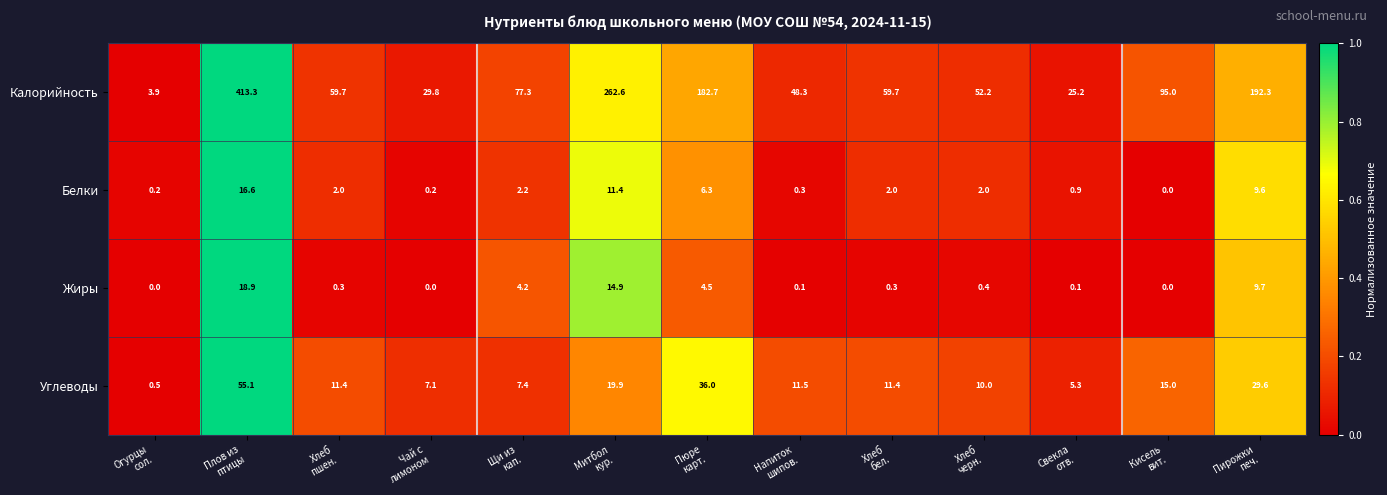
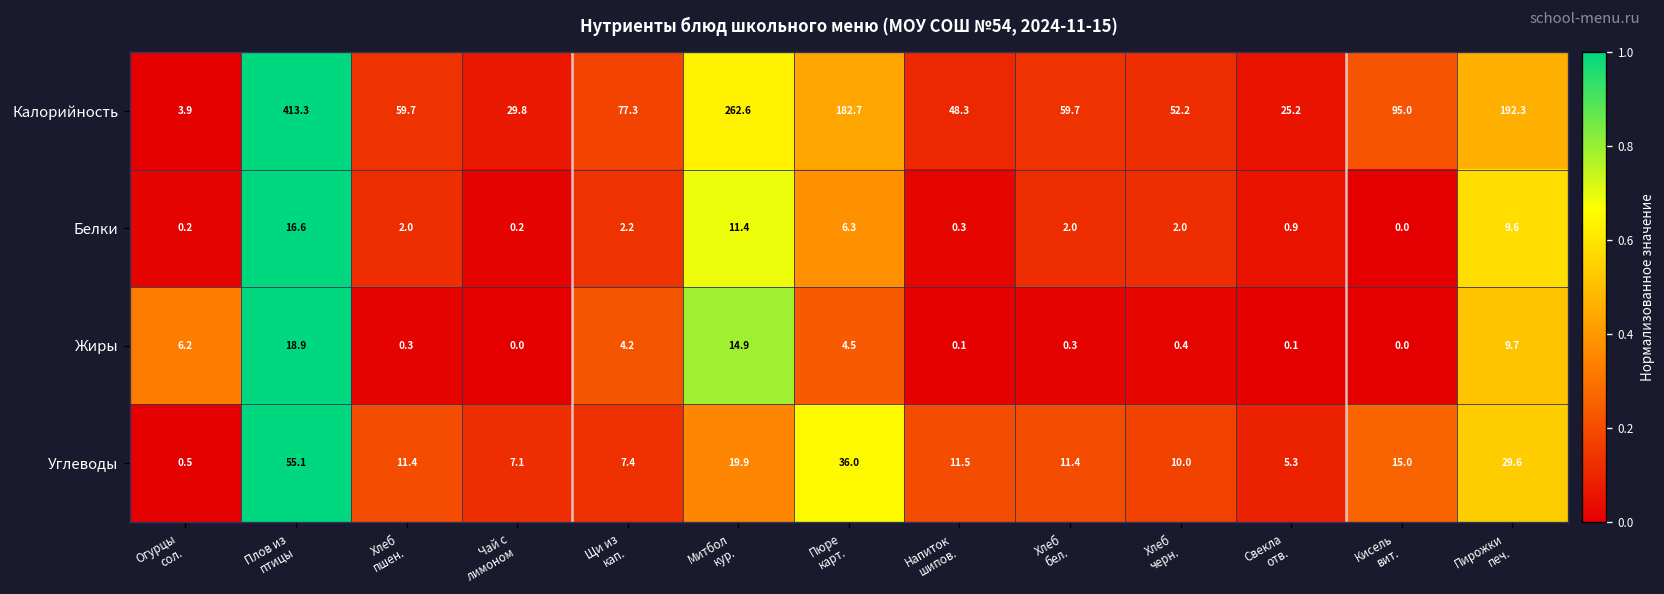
Жиры, Огурцы сол.: 0.0 -> 6.2
